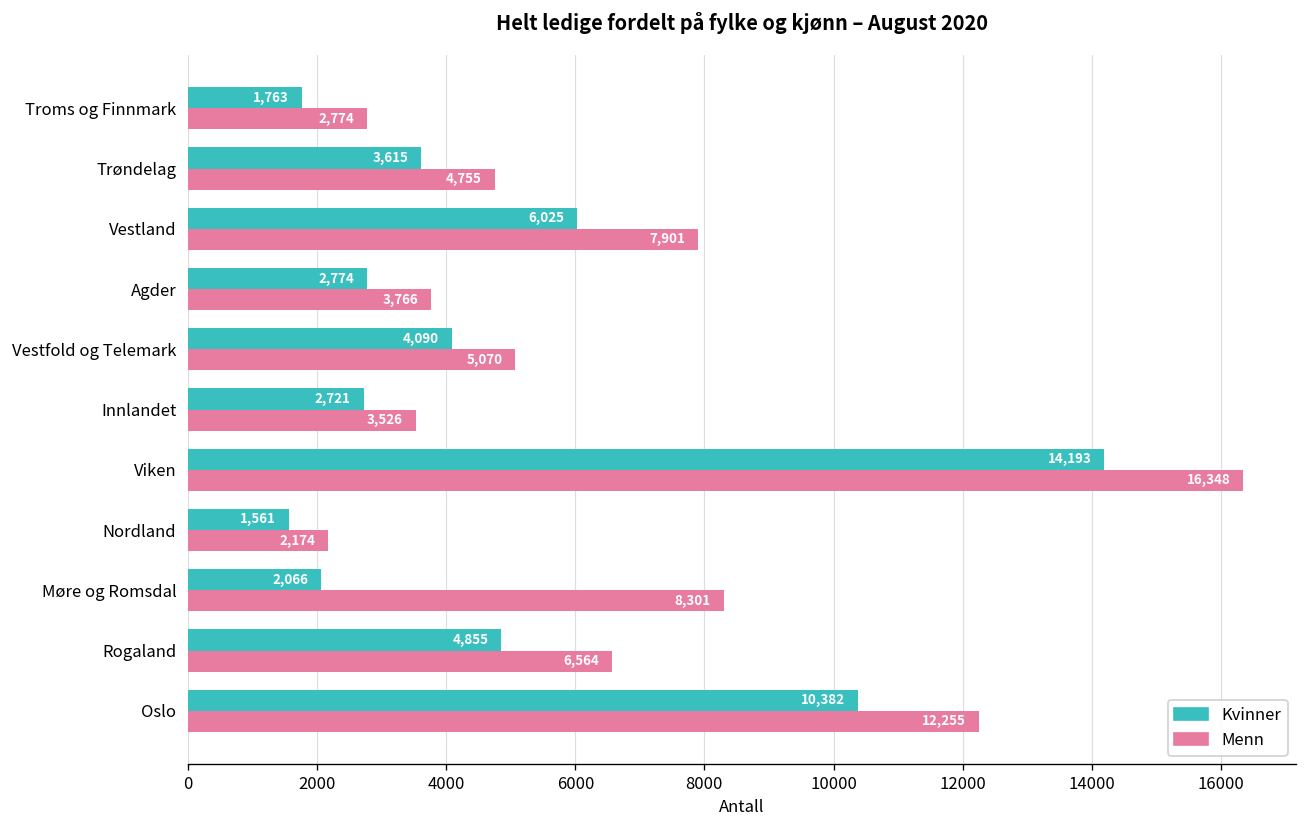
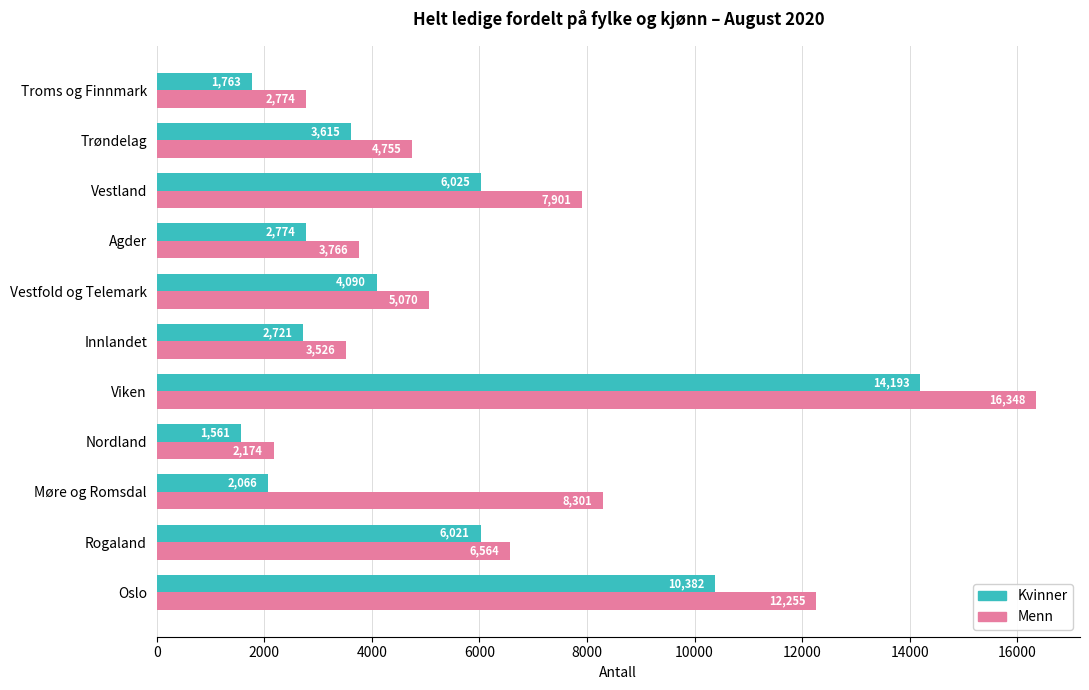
Kvinner, Rogaland: 4,855 -> 6,021
